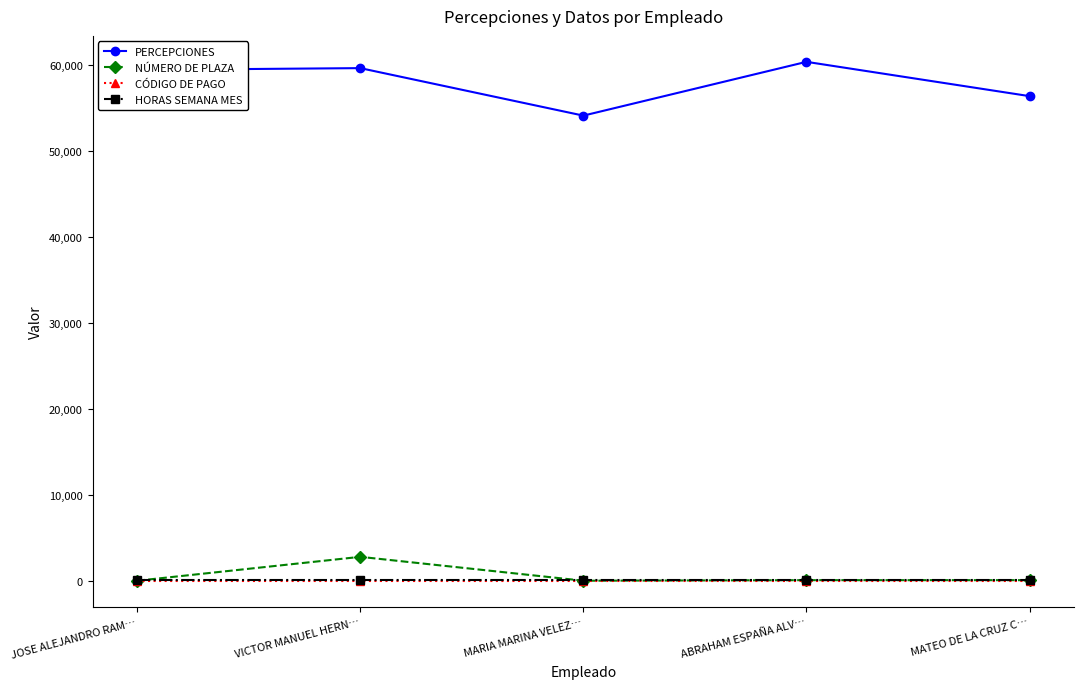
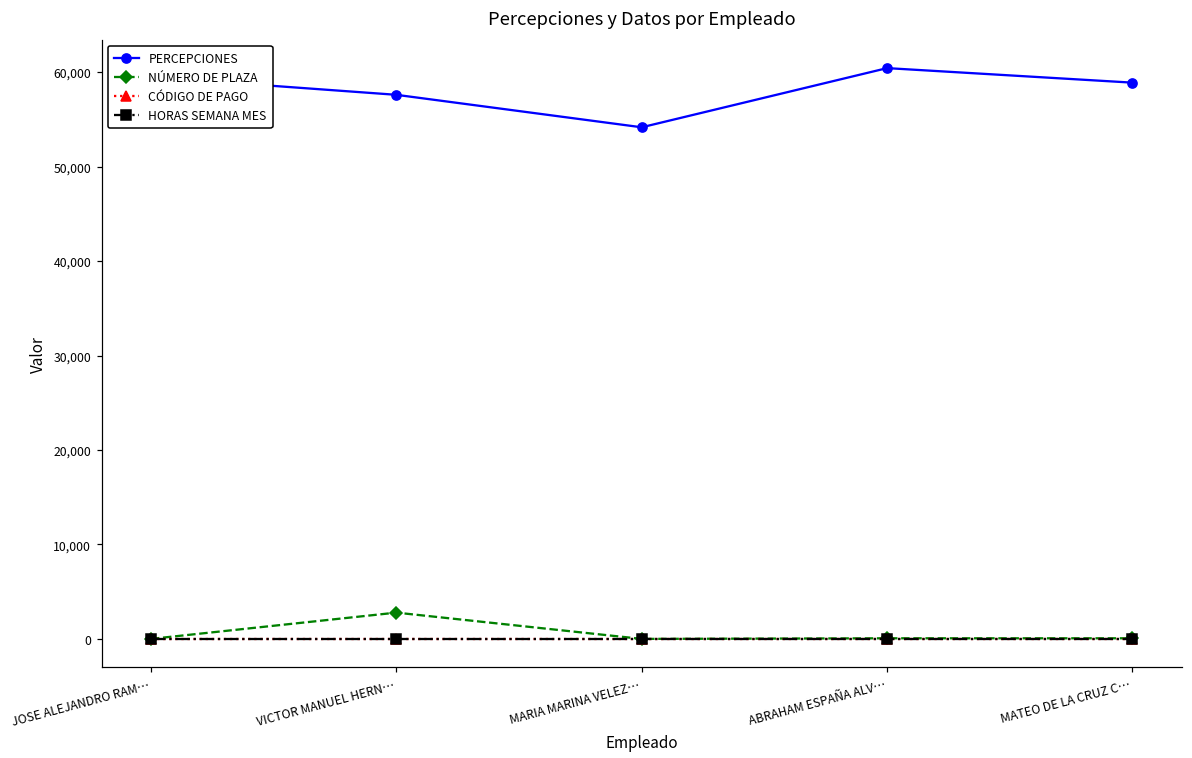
PERCEPCIONES, VICTOR MANUEL HERN…: 60,000 -> 58,000
PERCEPCIONES, MATEO DE LA CRUZ C…: 56,000 -> 59,000
